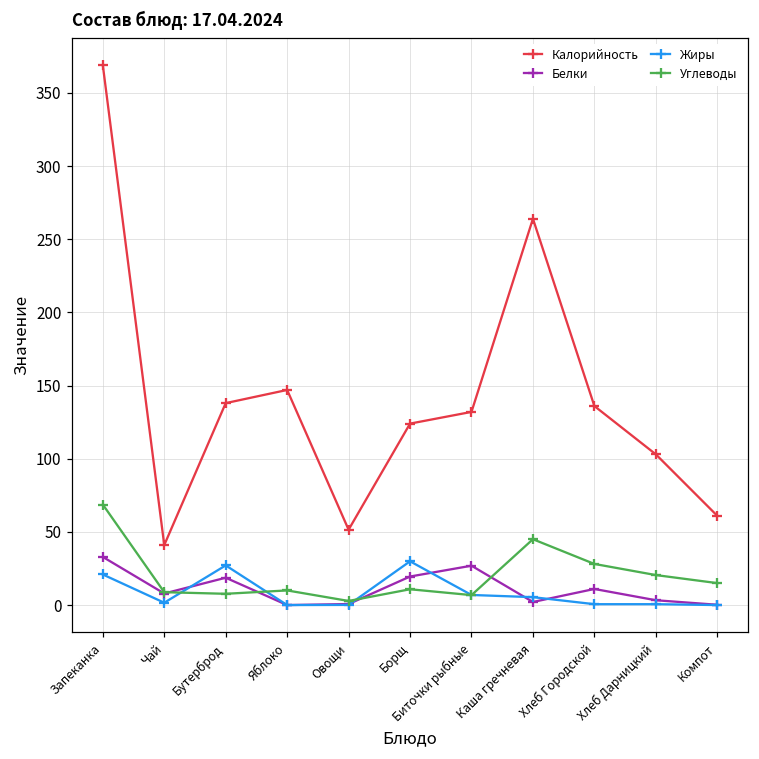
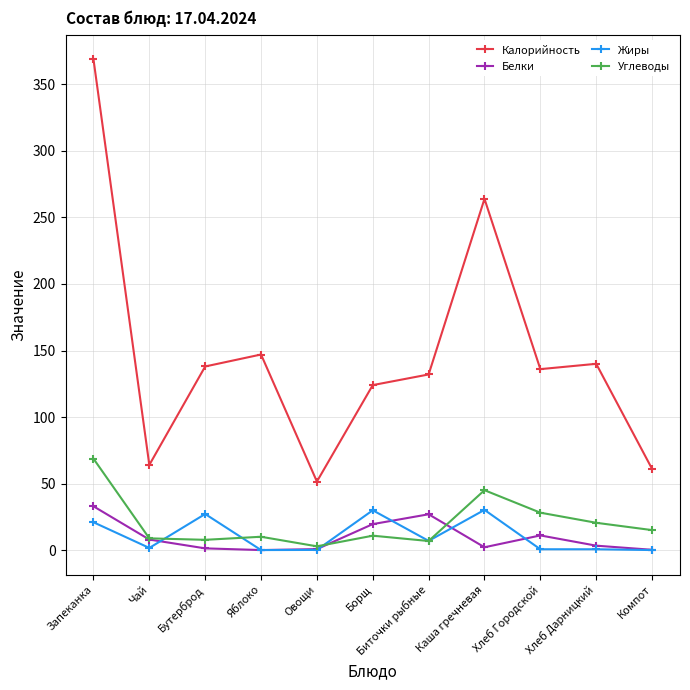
Калорийность, Чай: 41 -> 64
Белки, Бутерброд: 19 -> 1
Жиры, Каша гречневая: 5 -> 30
Калорийность, Хлеб Дарницкий: 103 -> 140
